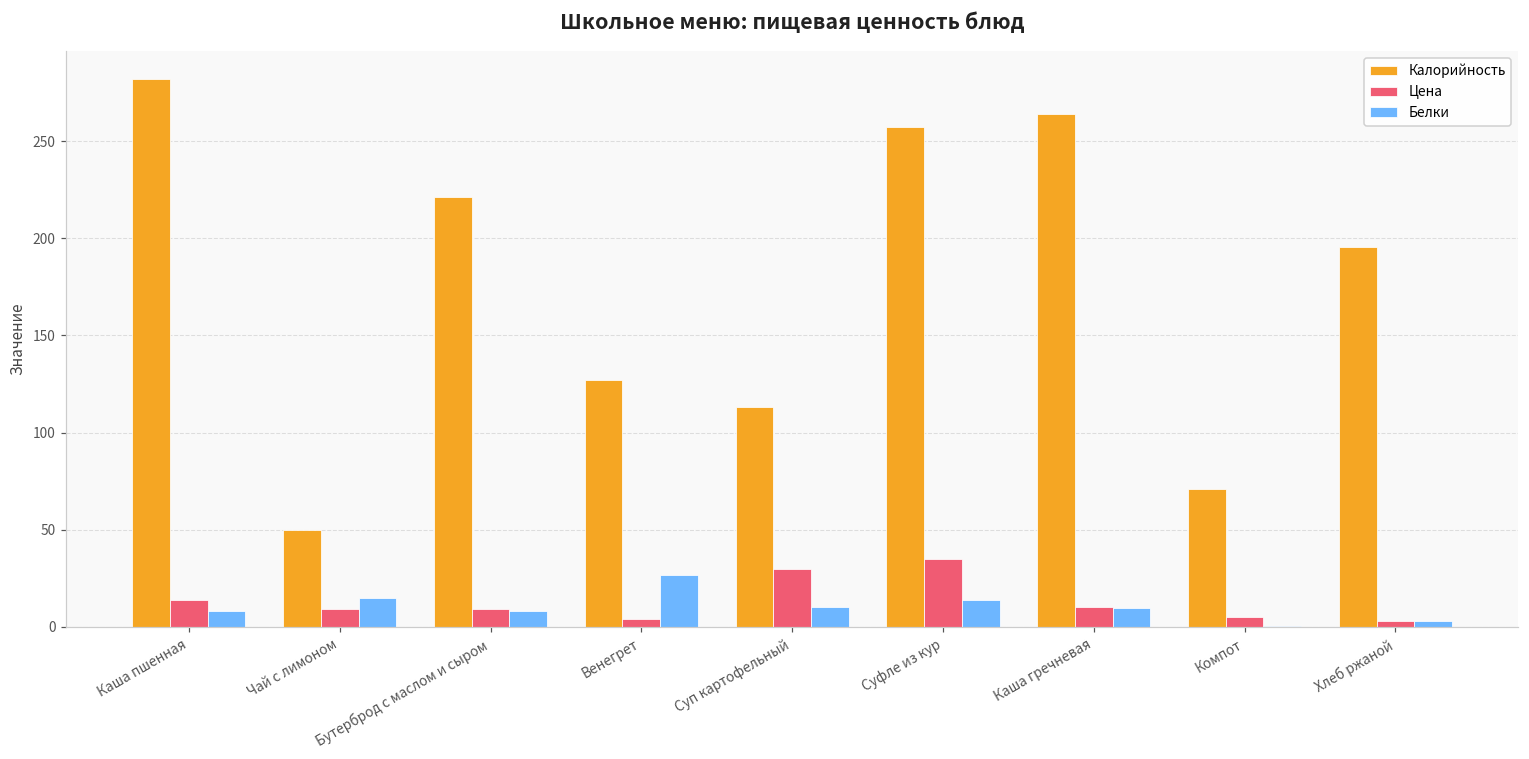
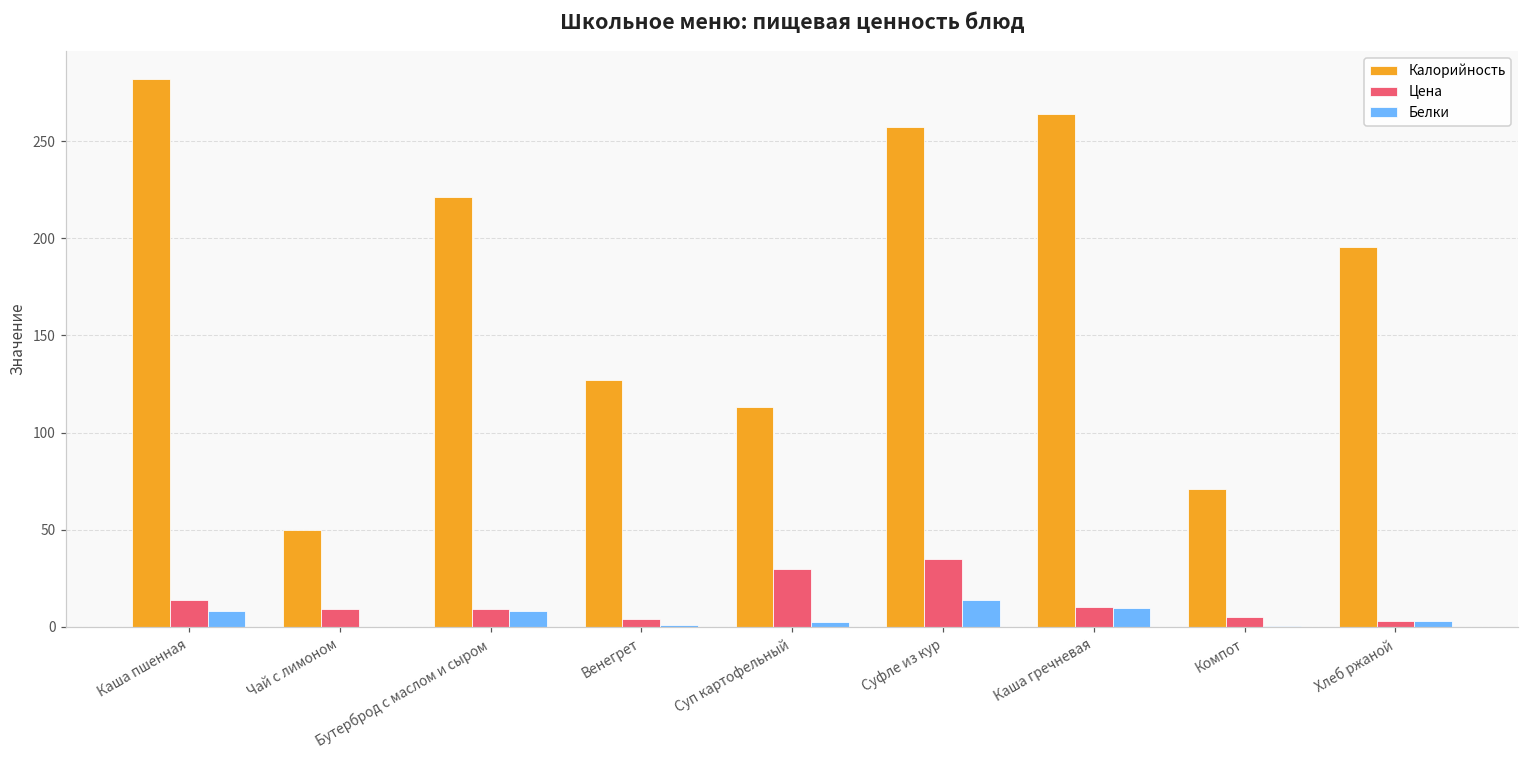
Белки, Чай с лимоном: 15 -> 0
Белки, Венегрет: 27 -> 1
Белки, Суп картофельный: 11 -> 3
